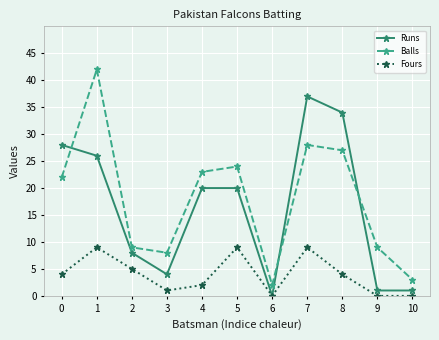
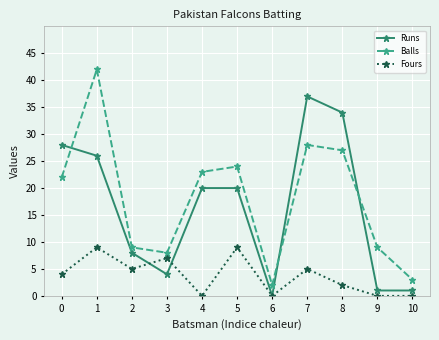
Fours, 3: 1 -> 7
Fours, 4: 2 -> 0
Fours, 7: 9 -> 5
Fours, 8: 4 -> 2
